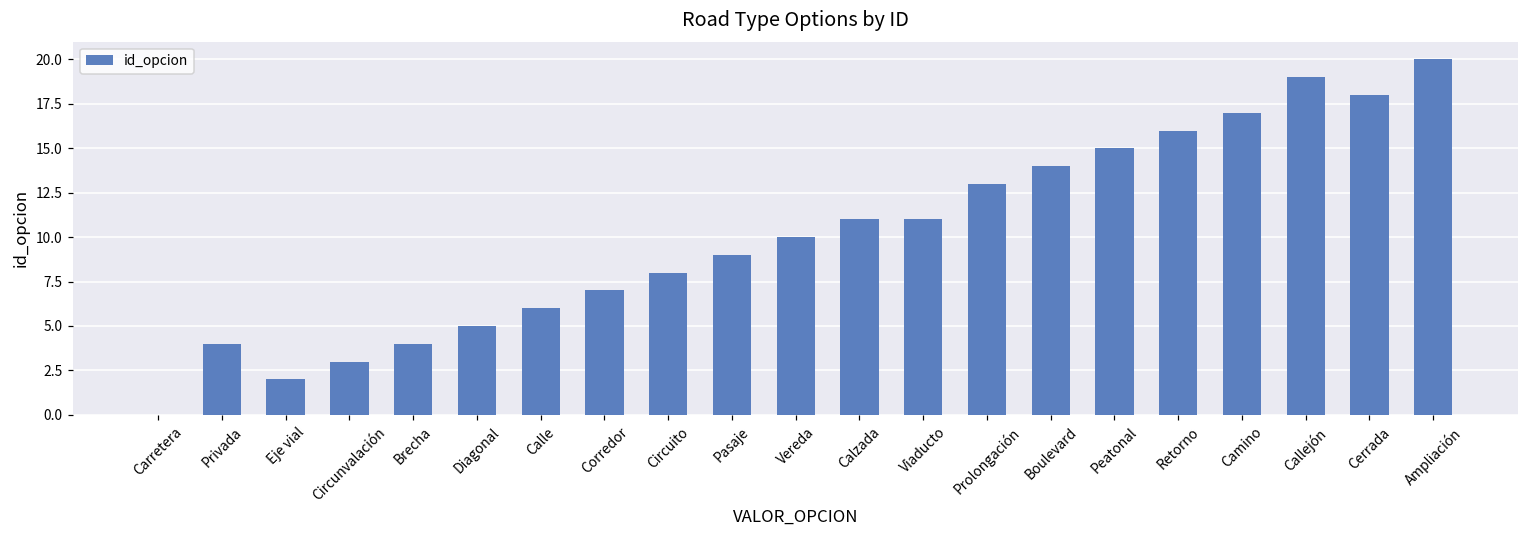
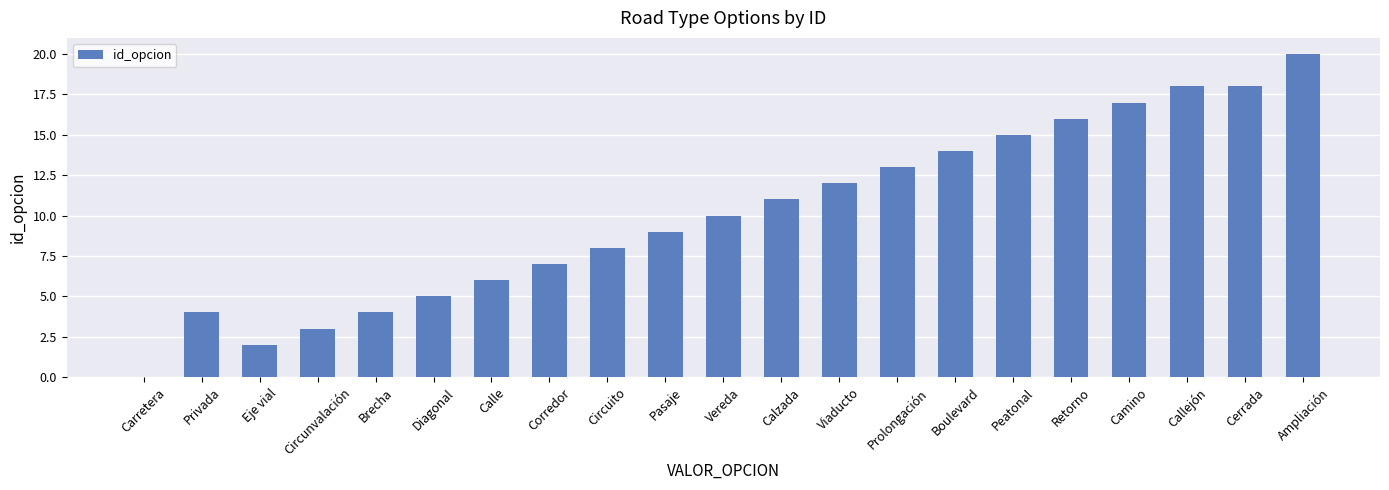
Viaducto: 11 -> 12
Callejón: 19 -> 18
